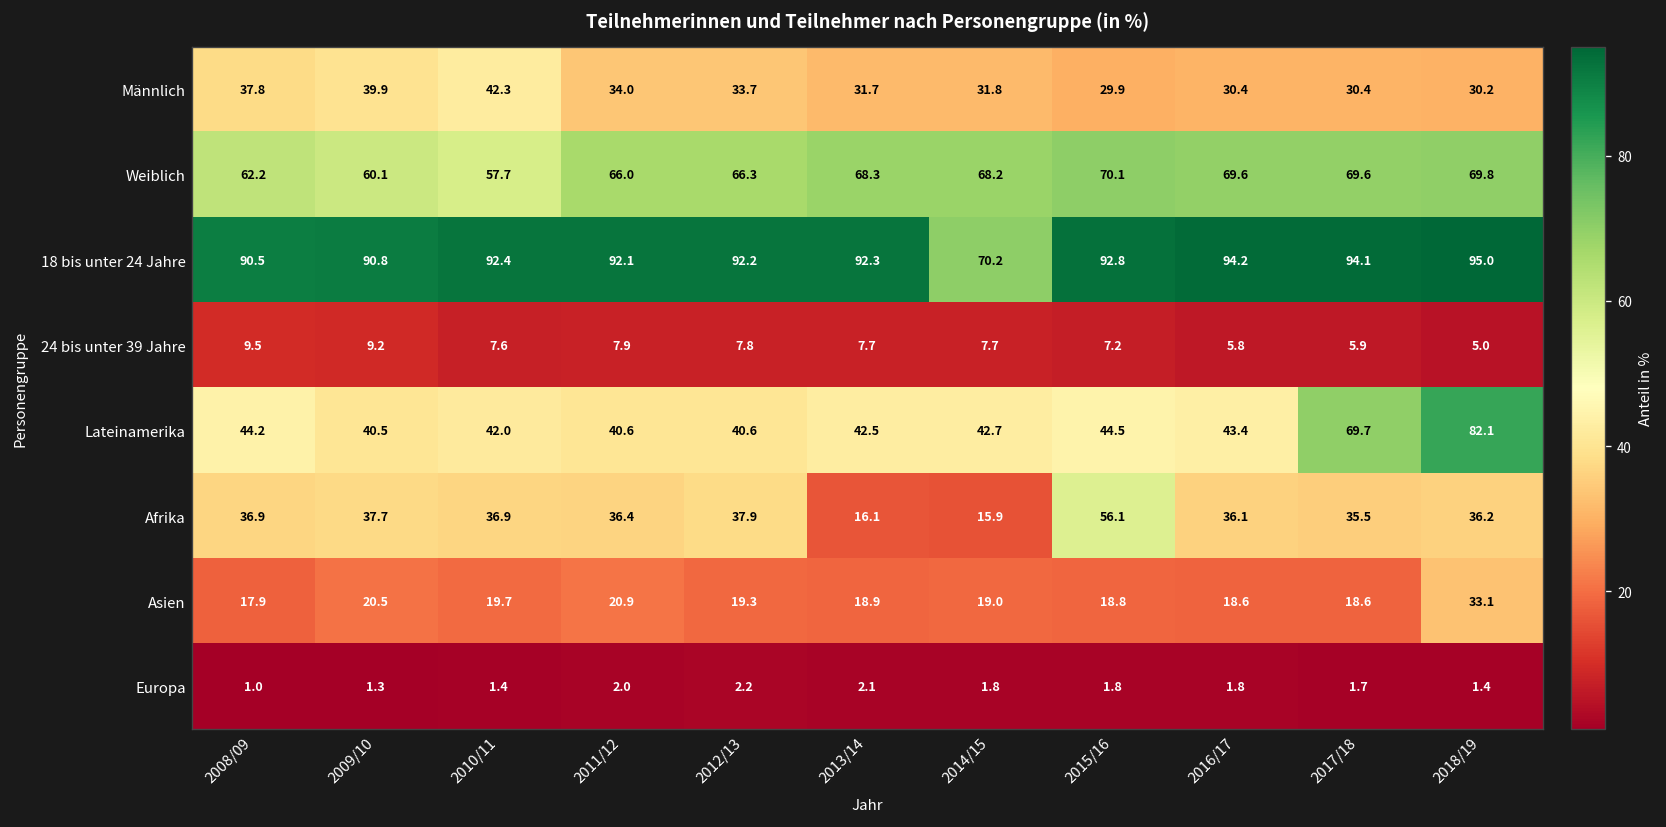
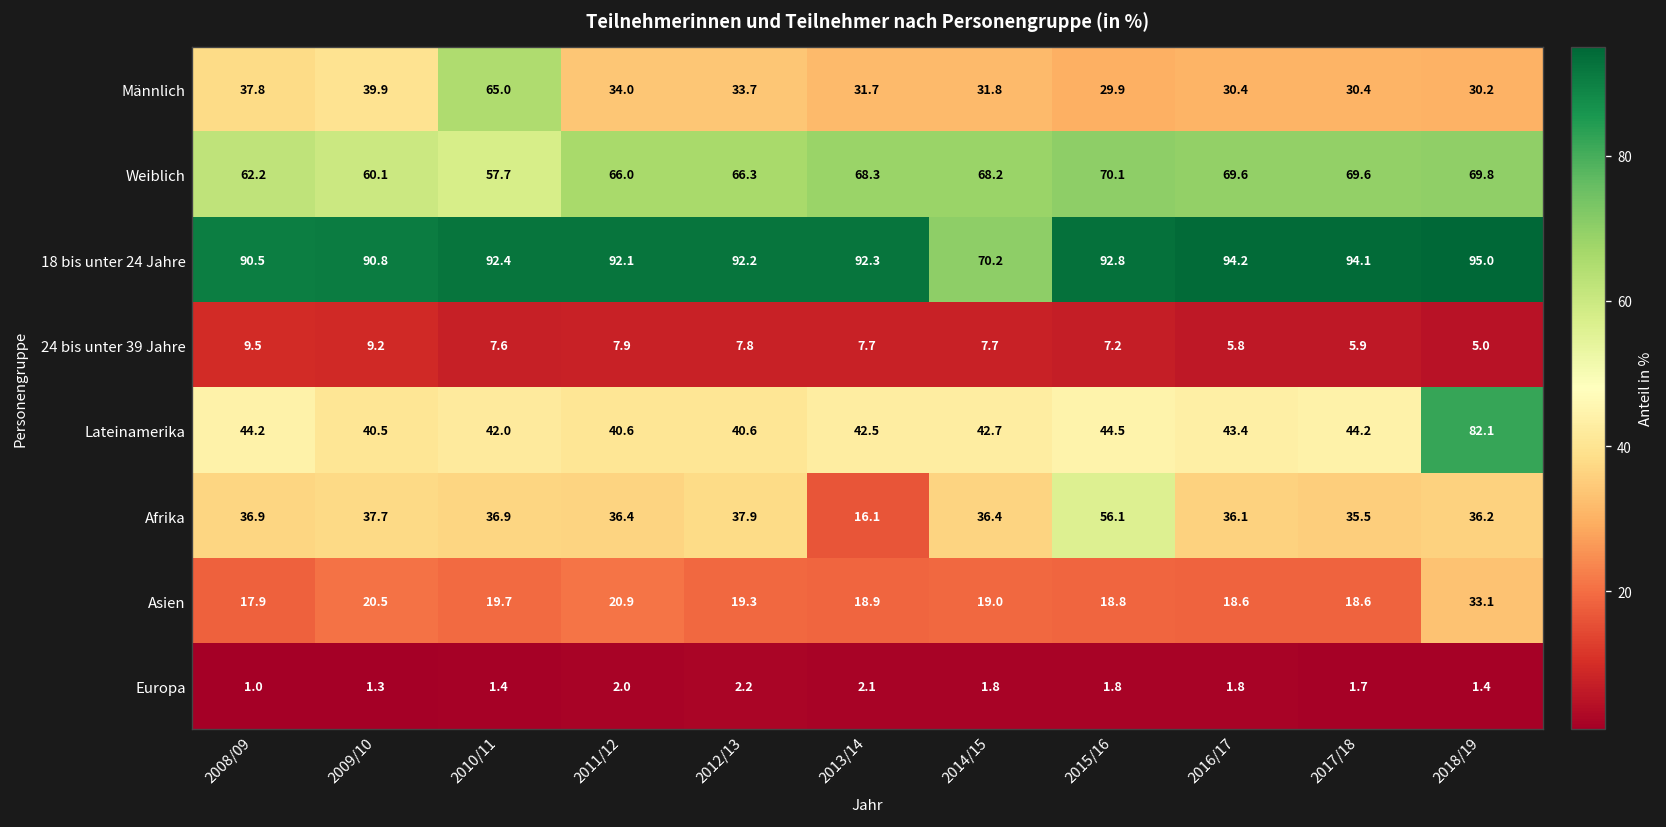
Männlich, 2010/11: 42.3 -> 65.0
Lateinamerika, 2017/18: 69.7 -> 44.2
Afrika, 2014/15: 15.9 -> 36.4
